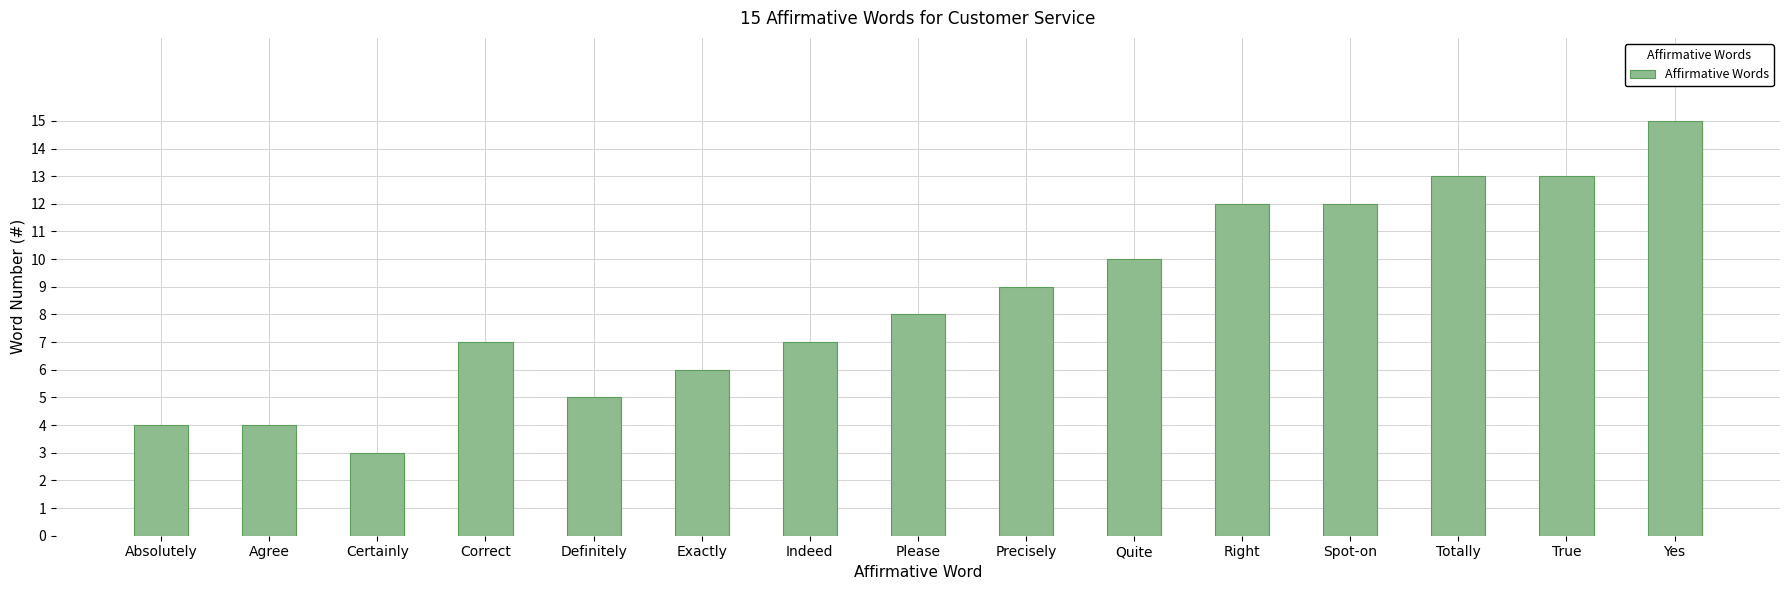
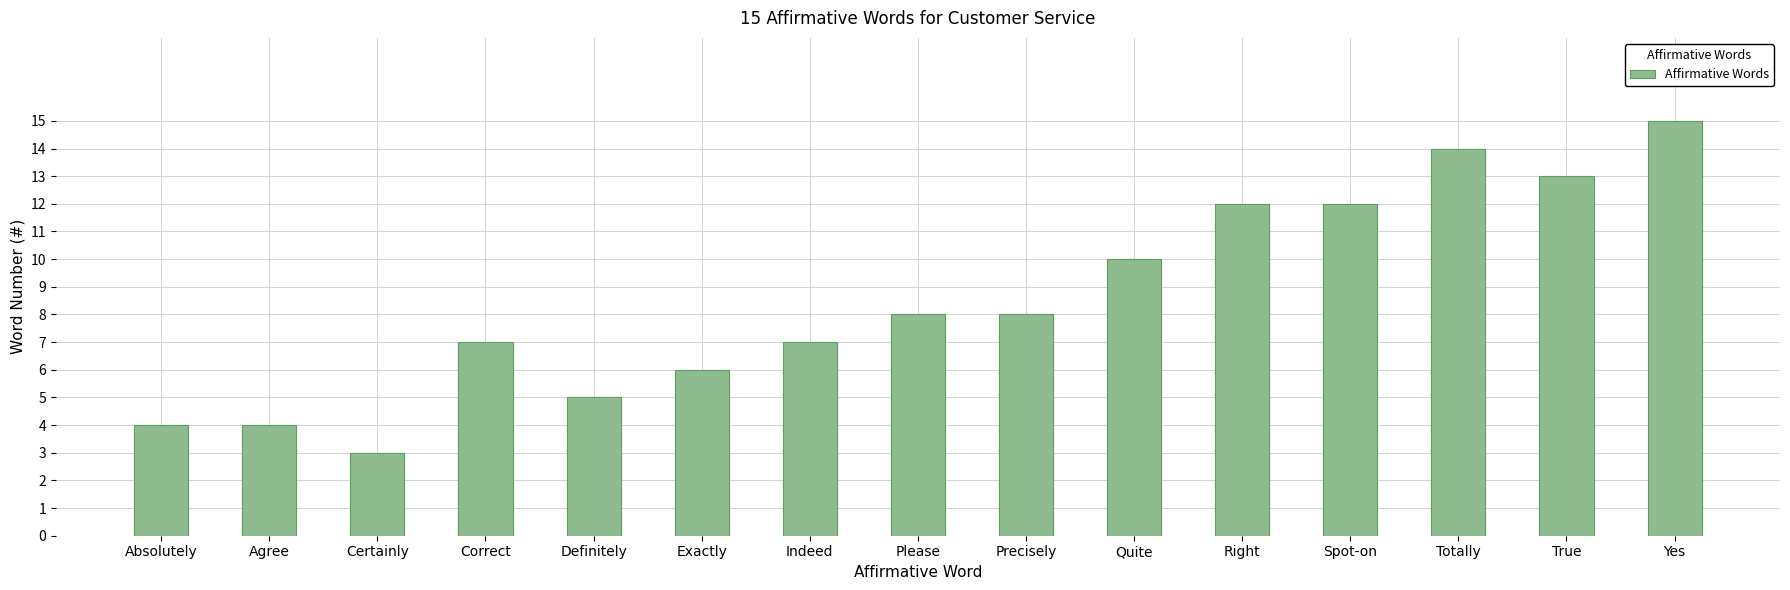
Precisely: 9 -> 8
Totally: 13 -> 14
